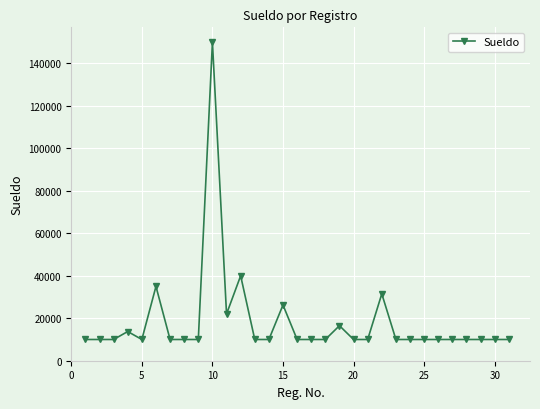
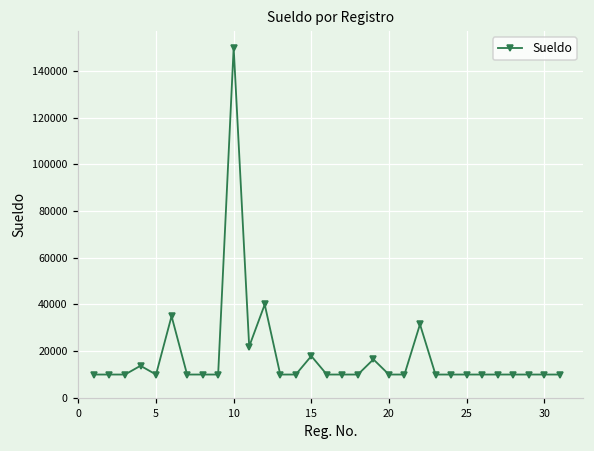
15: 26000 -> 18000
